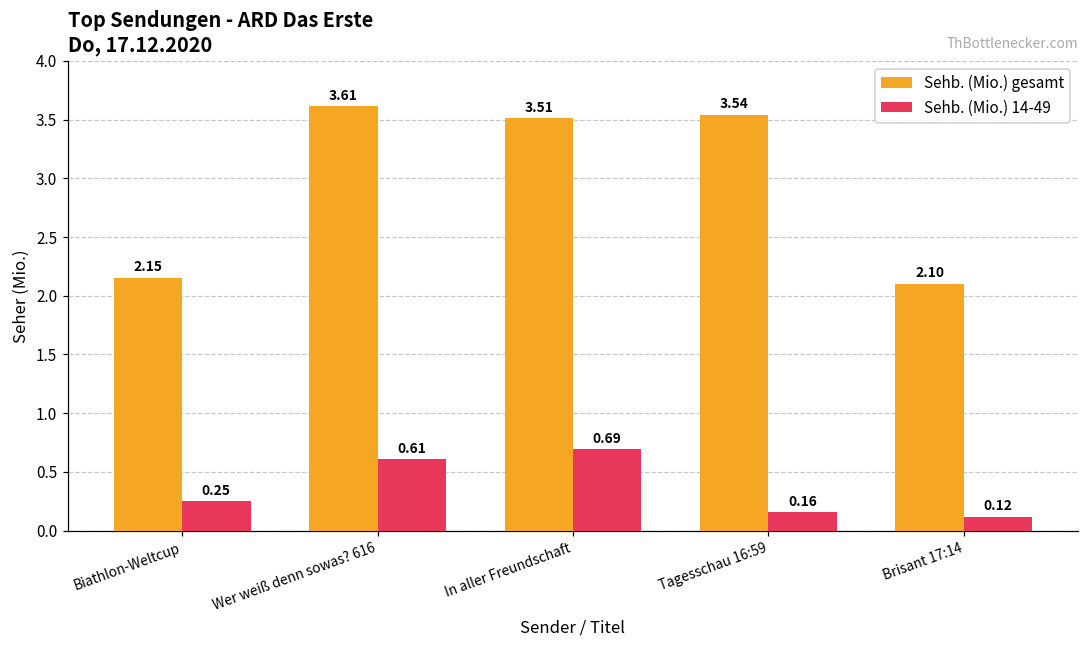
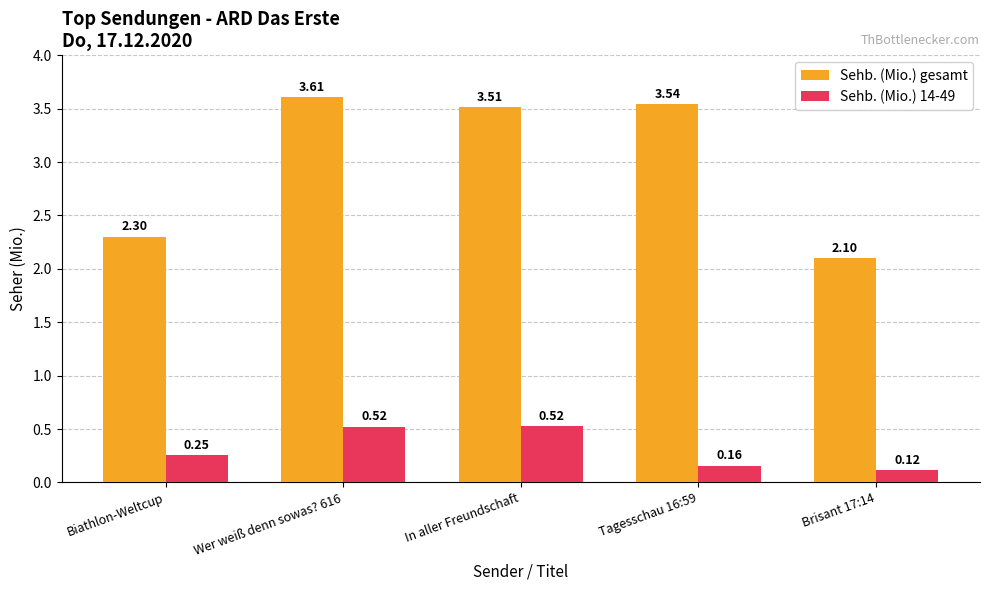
Sehb. (Mio.) gesamt, Biathlon-Weltcup: 2.15 -> 2.30
Sehb. (Mio.) 14-49, Wer weiß denn sowas? 616: 0.61 -> 0.52
Sehb. (Mio.) 14-49, In aller Freundschaft: 0.69 -> 0.52
